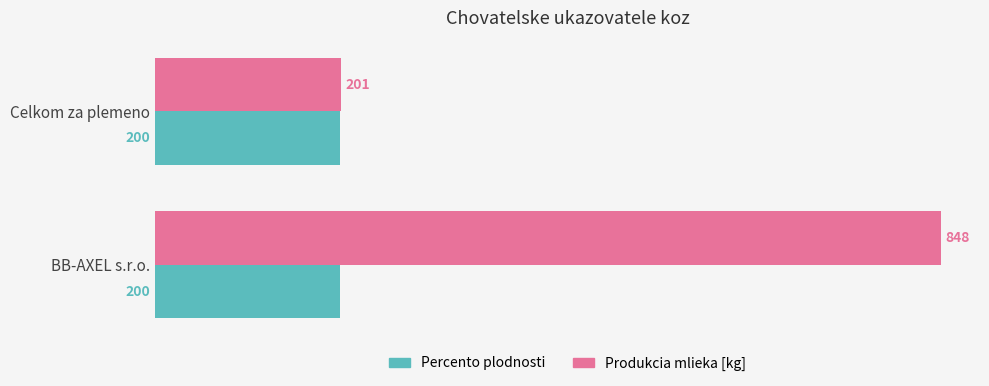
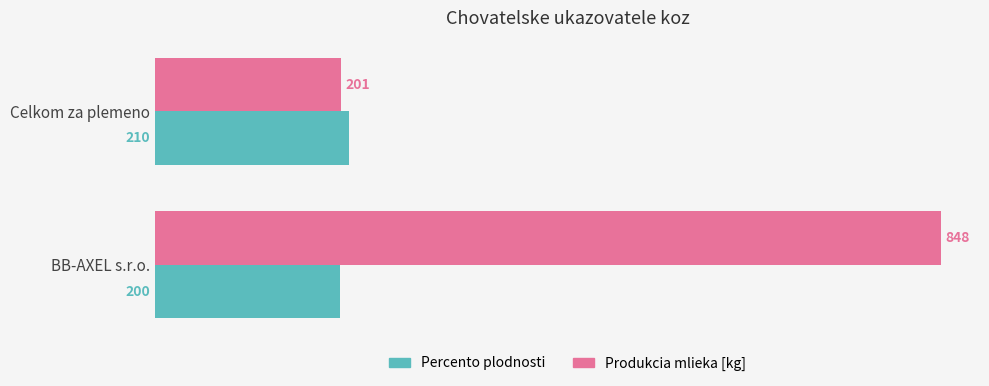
Percento plodnosti, Celkom za plemeno: 200 -> 210
